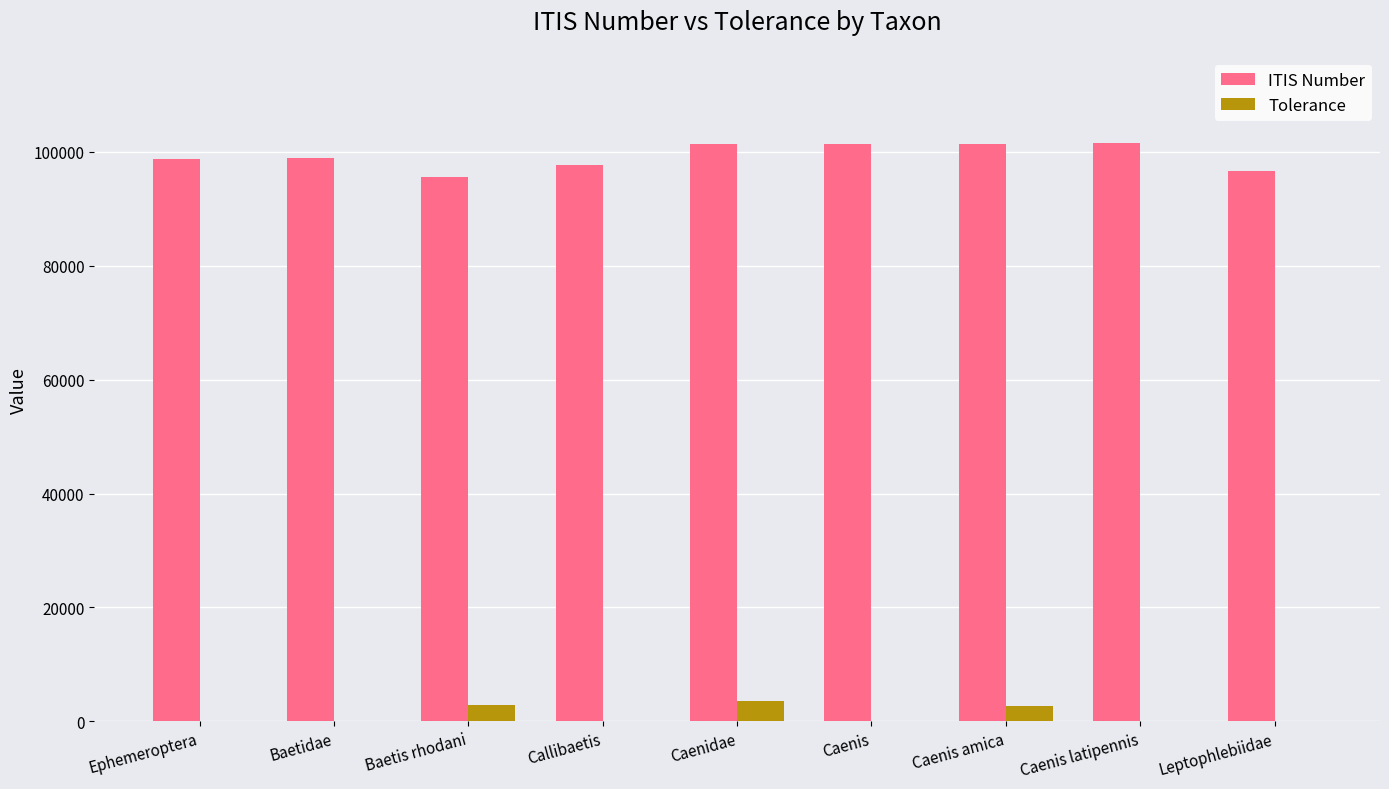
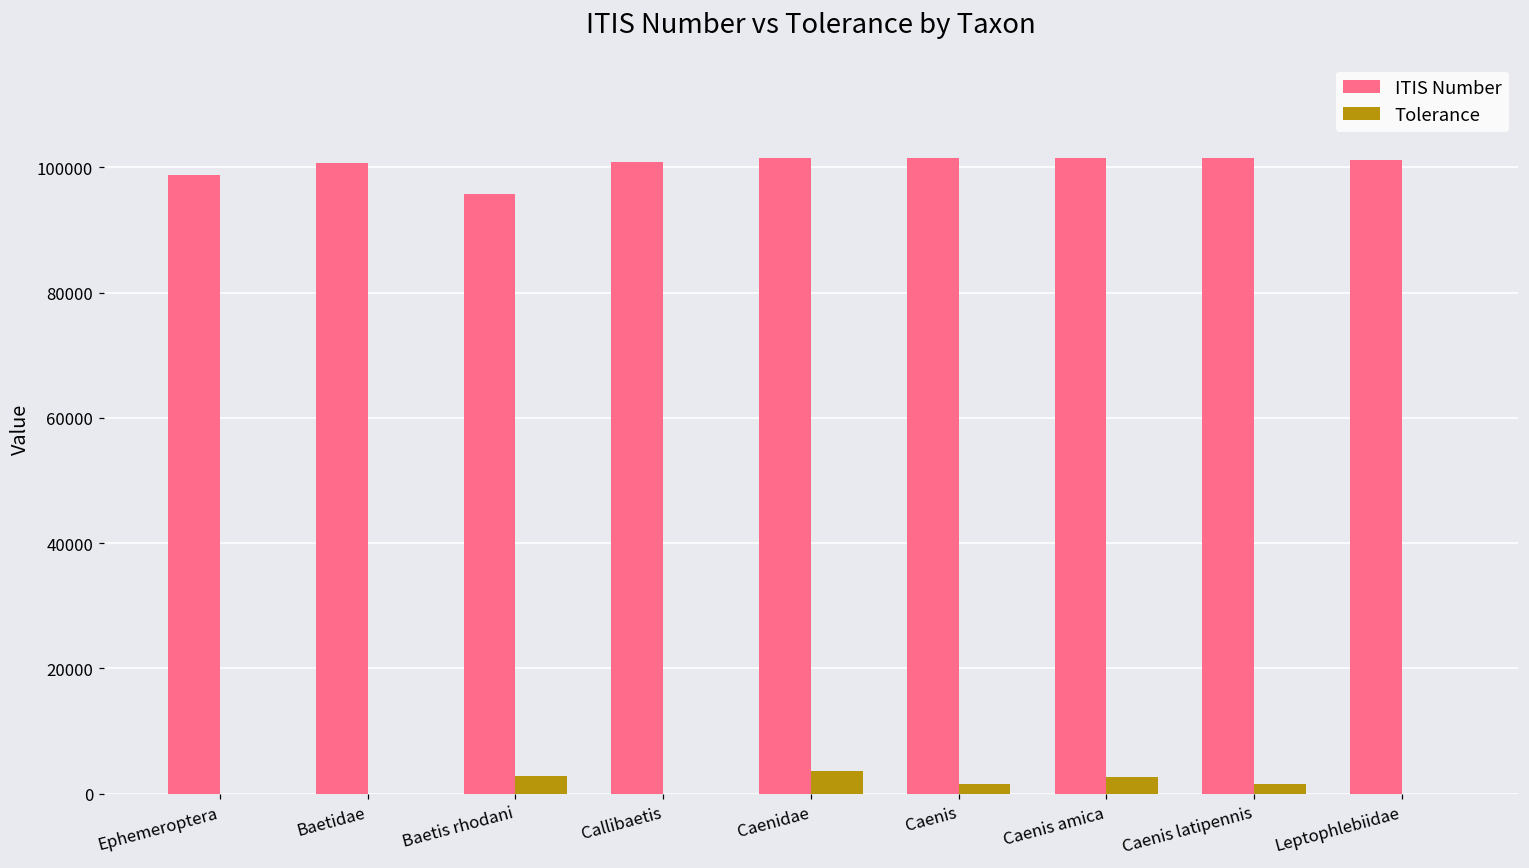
ITIS Number, Baetidae: 99000 -> 101000
ITIS Number, Callibaetis: 98000 -> 101000
Tolerance, Caenis: 0 -> 2000
Tolerance, Caenis latipennis: 0 -> 2000
ITIS Number, Leptophlebiidae: 97000 -> 101000
